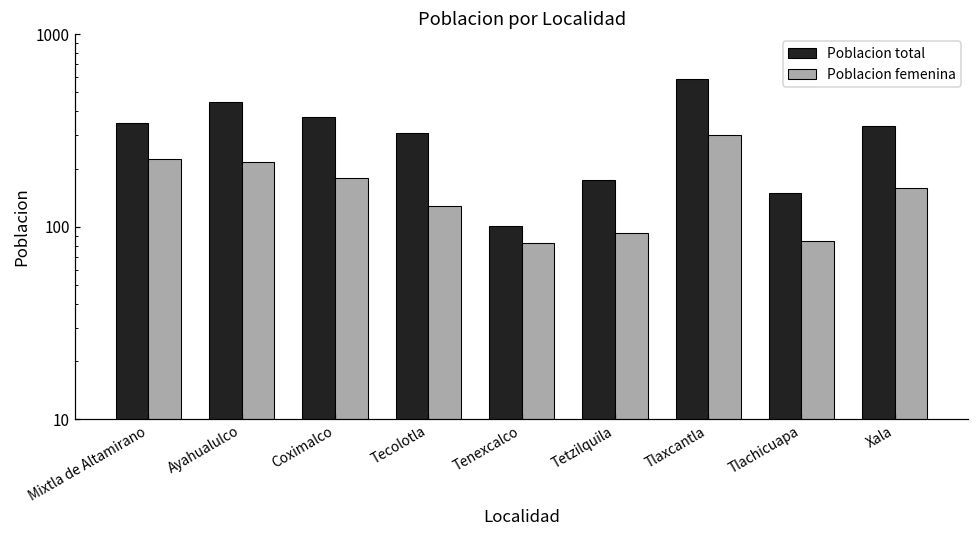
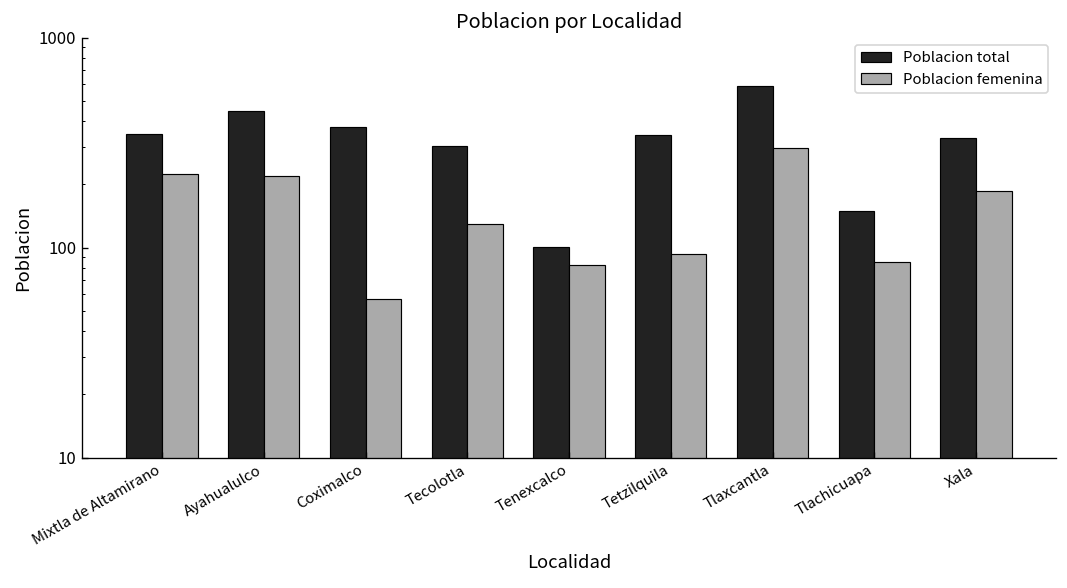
Poblacion femenina, Coximalco: 180 -> 57
Poblacion total, Tetzilquila: 180 -> 340
Poblacion femenina, Xala: 160 -> 190
